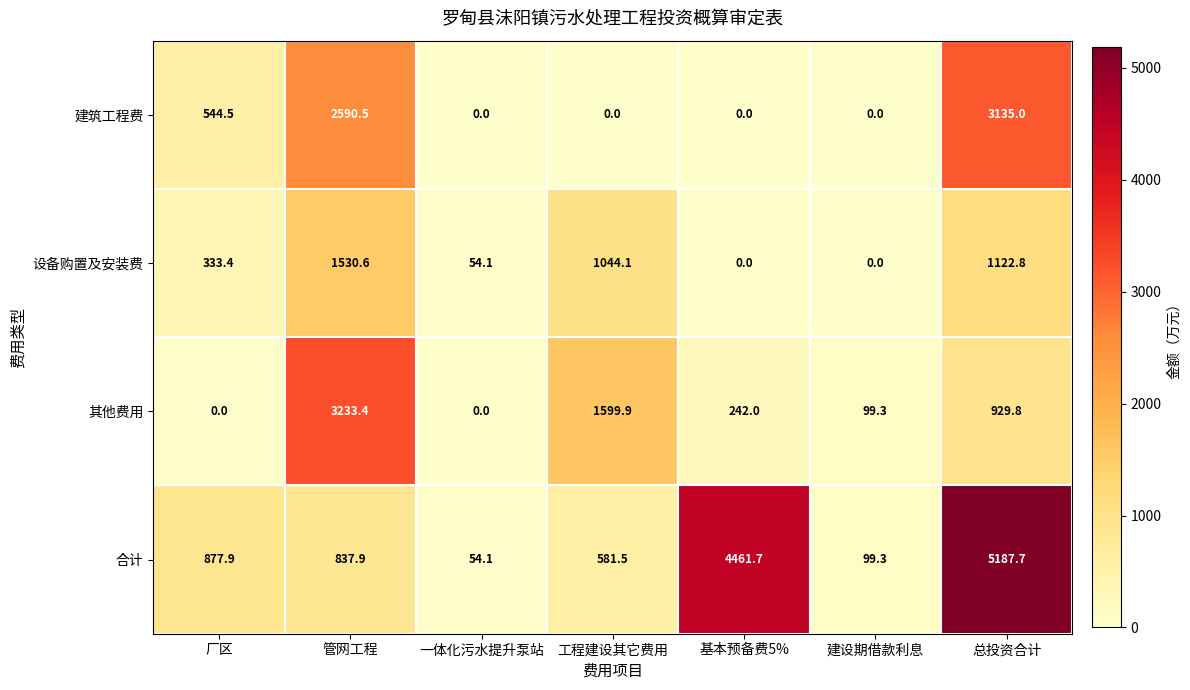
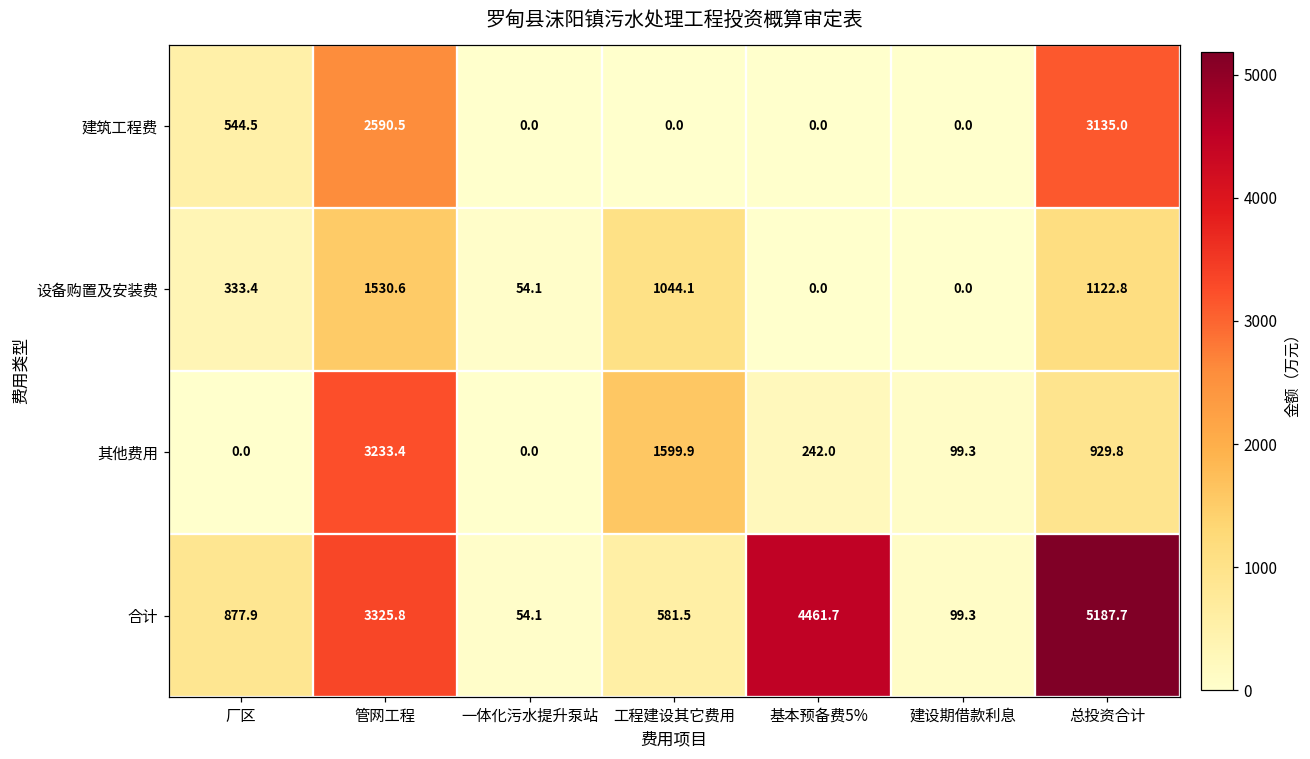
合计, 管网工程: 837.9 -> 3325.8
